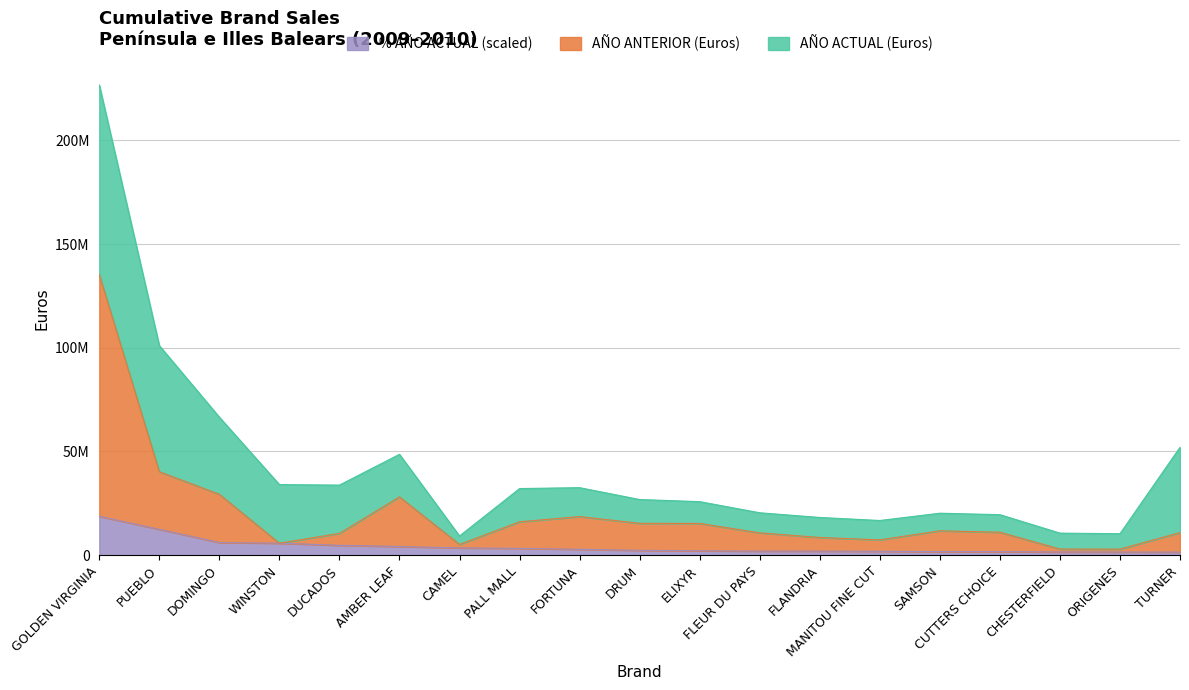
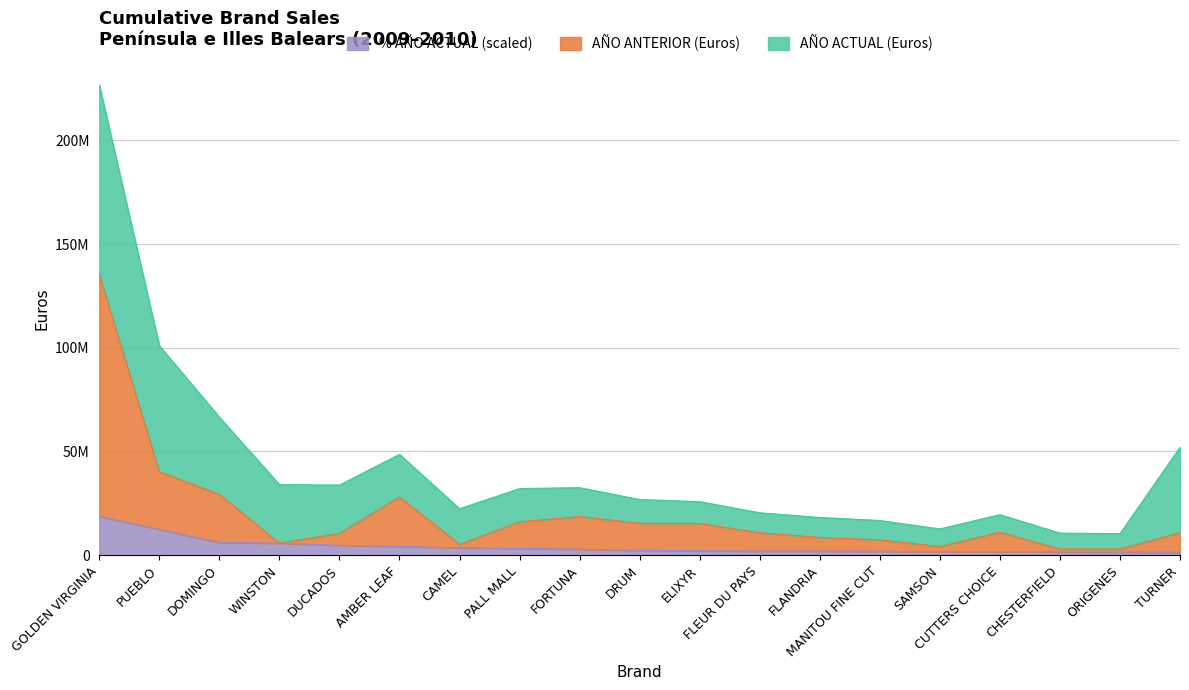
AÑO ACTUAL (Euros), CAMEL: 4000000 -> 17000000
AÑO ANTERIOR (Euros), SAMSON: 10000000 -> 2000000
